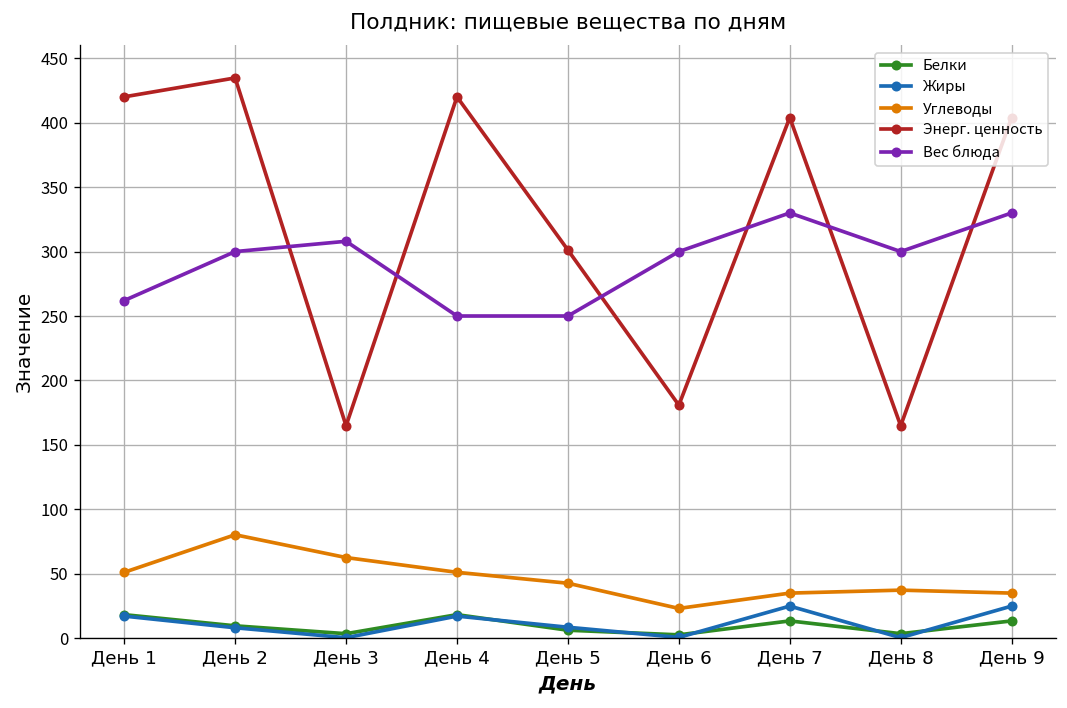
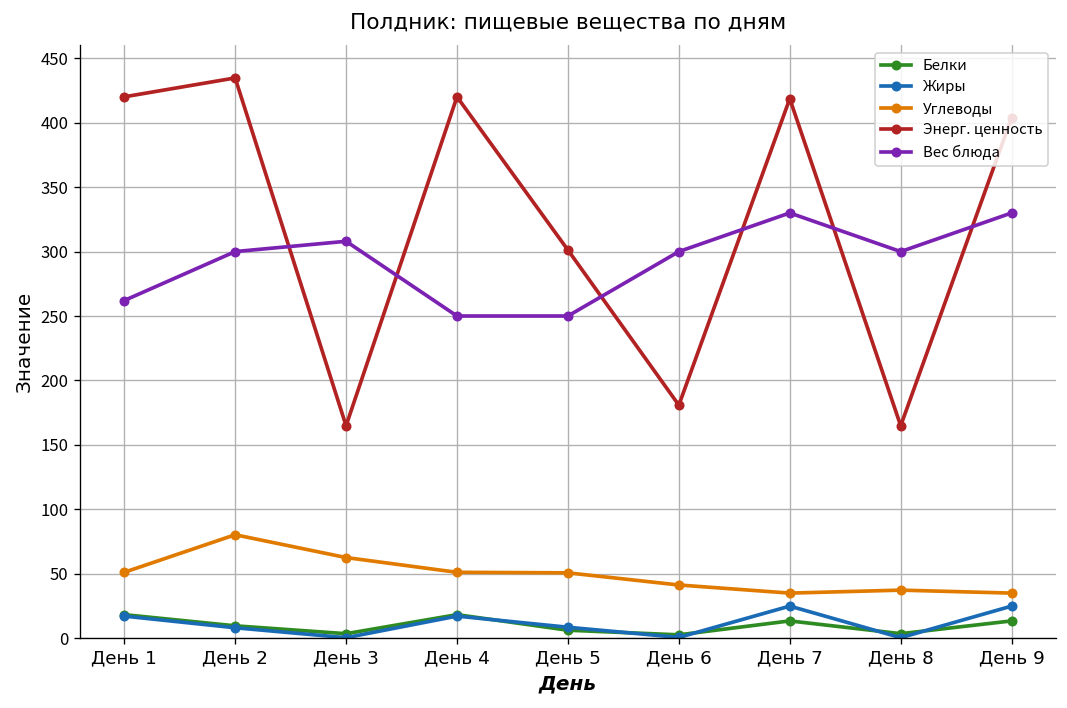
Углеводы, День 5: 43 -> 51
Углеводы, День 6: 23 -> 41
Энерг. ценность, День 7: 404 -> 419
